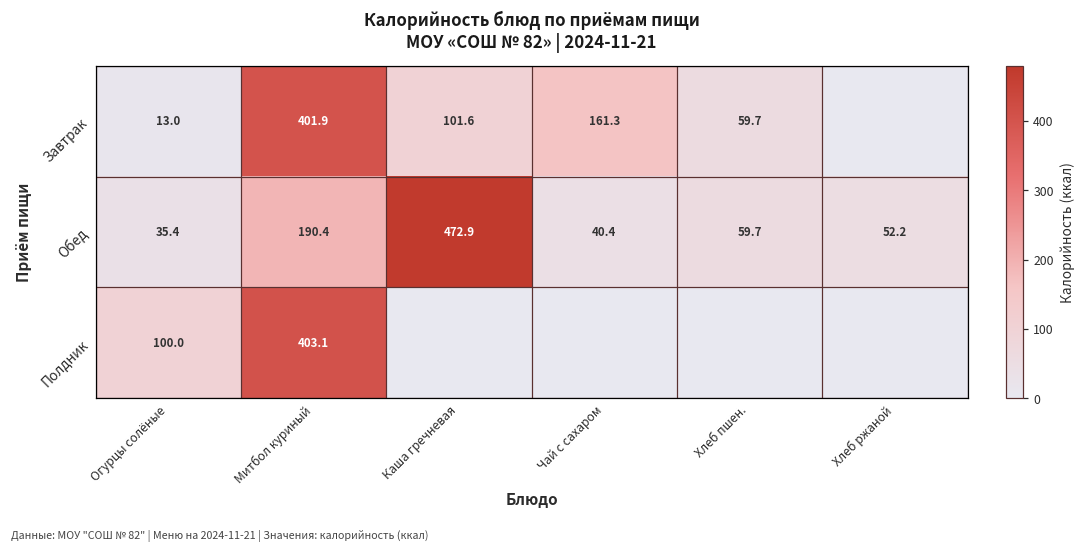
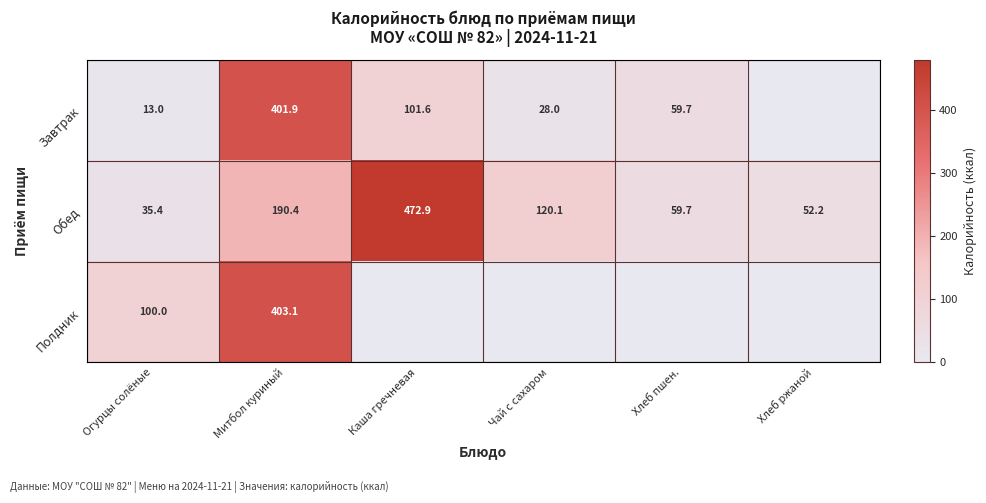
Завтрак, Чай с сахаром: 161.3 -> 28.0
Обед, Чай с сахаром: 40.4 -> 120.1
